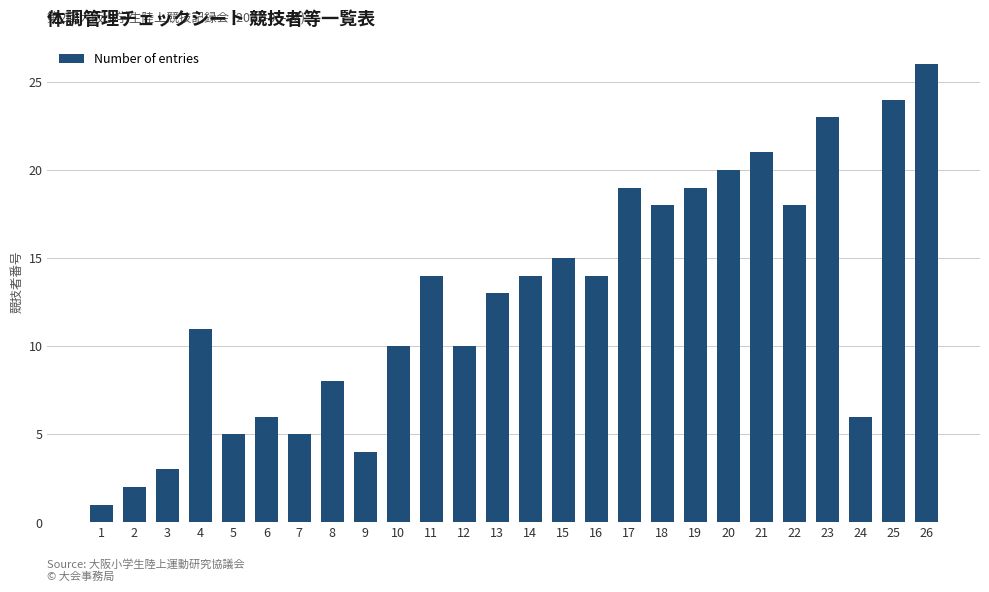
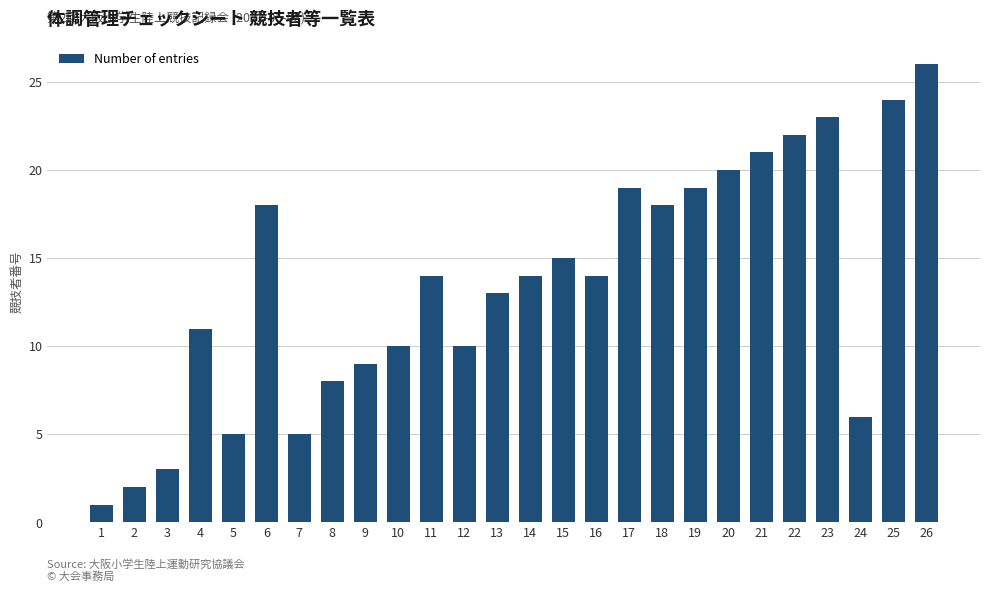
6: 6 -> 18
9: 4 -> 9
22: 18 -> 22
